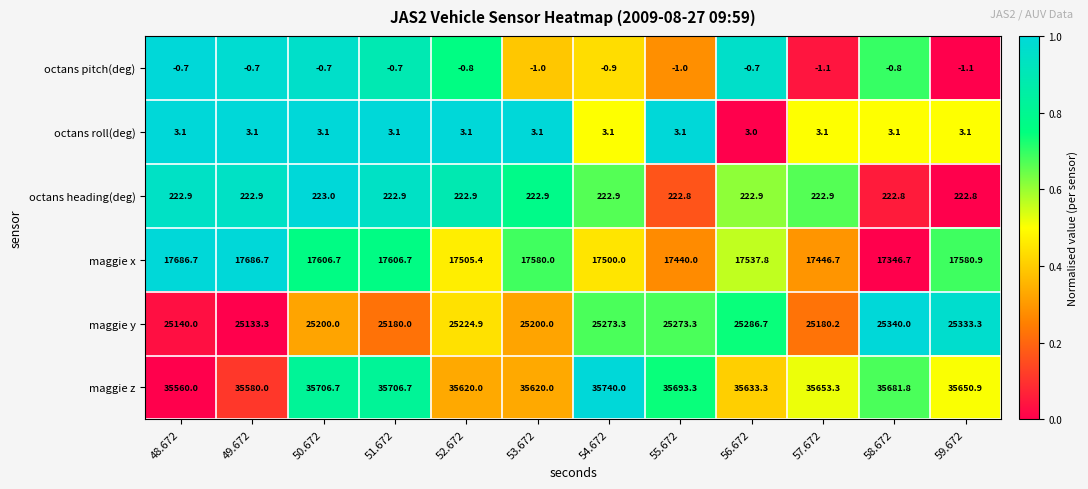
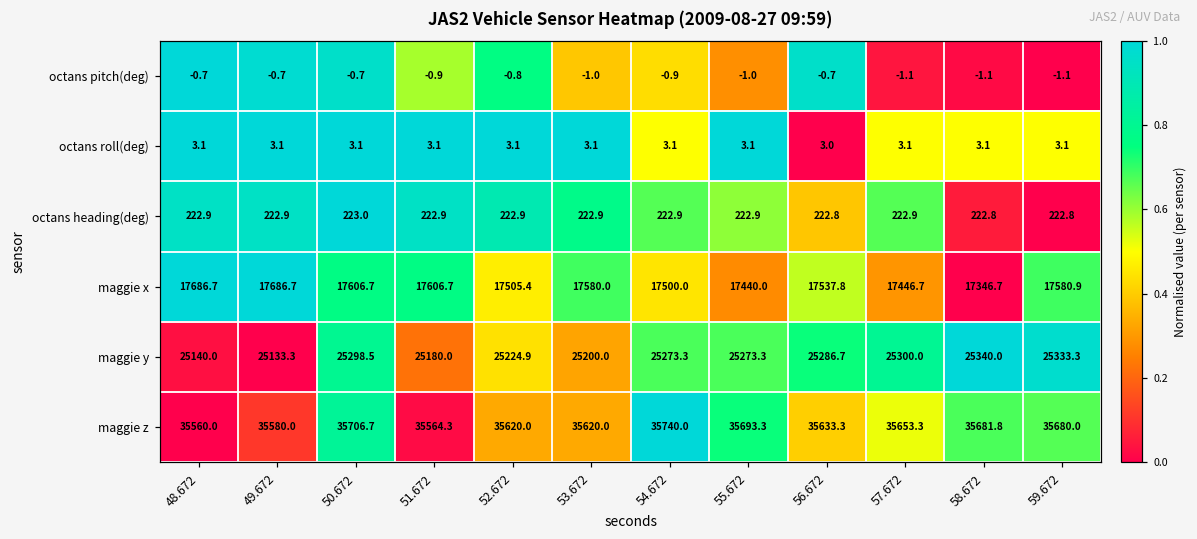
octans pitch(deg), 51.672: -0.7 -> -0.9
octans pitch(deg), 58.672: -0.8 -> -1.1
octans heading(deg), 55.672: 222.8 -> 222.9
octans heading(deg), 56.672: 222.9 -> 222.8
maggie y, 50.672: 25200.0 -> 25298.5
maggie y, 57.672: 25180.2 -> 25300.0
maggie z, 51.672: 35706.7 -> 35564.3
maggie z, 59.672: 35650.9 -> 35680.0
